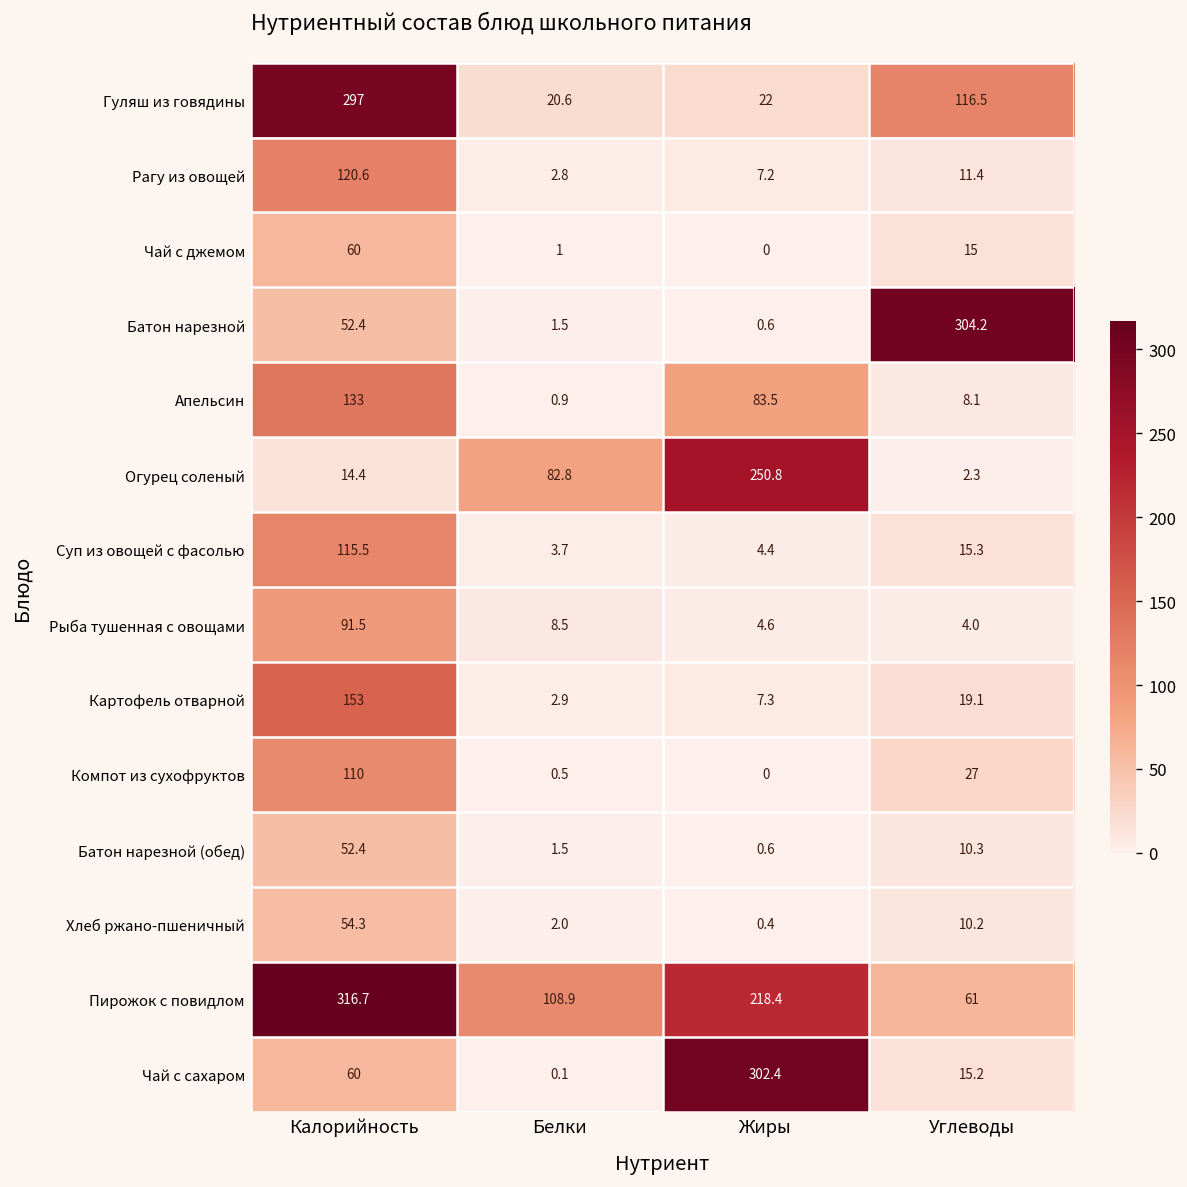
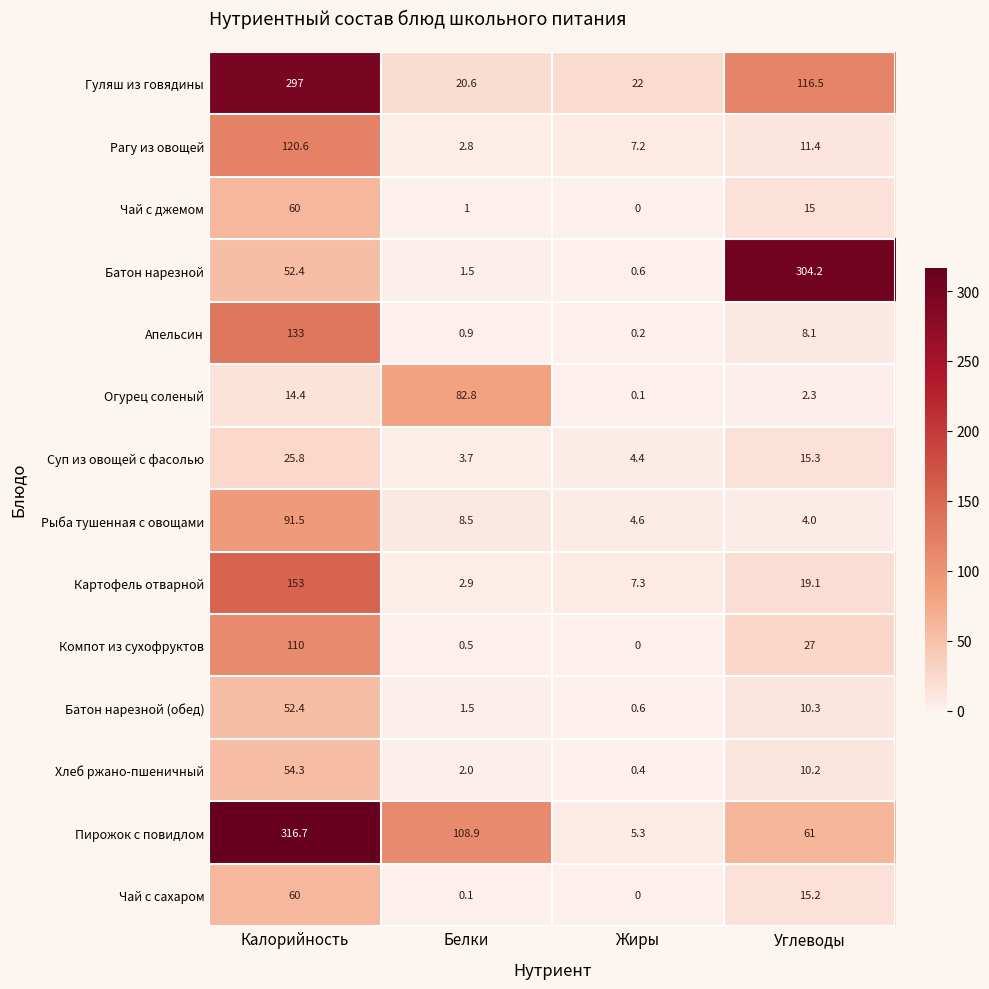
Апельсин, Жиры: 83.5 -> 0.2
Огурец соленый, Жиры: 250.8 -> 0.1
Суп из овощей с фасолью, Калорийность: 115.5 -> 25.8
Пирожок с повидлом, Жиры: 218.4 -> 5.3
Чай с сахаром, Жиры: 302.4 -> 0
